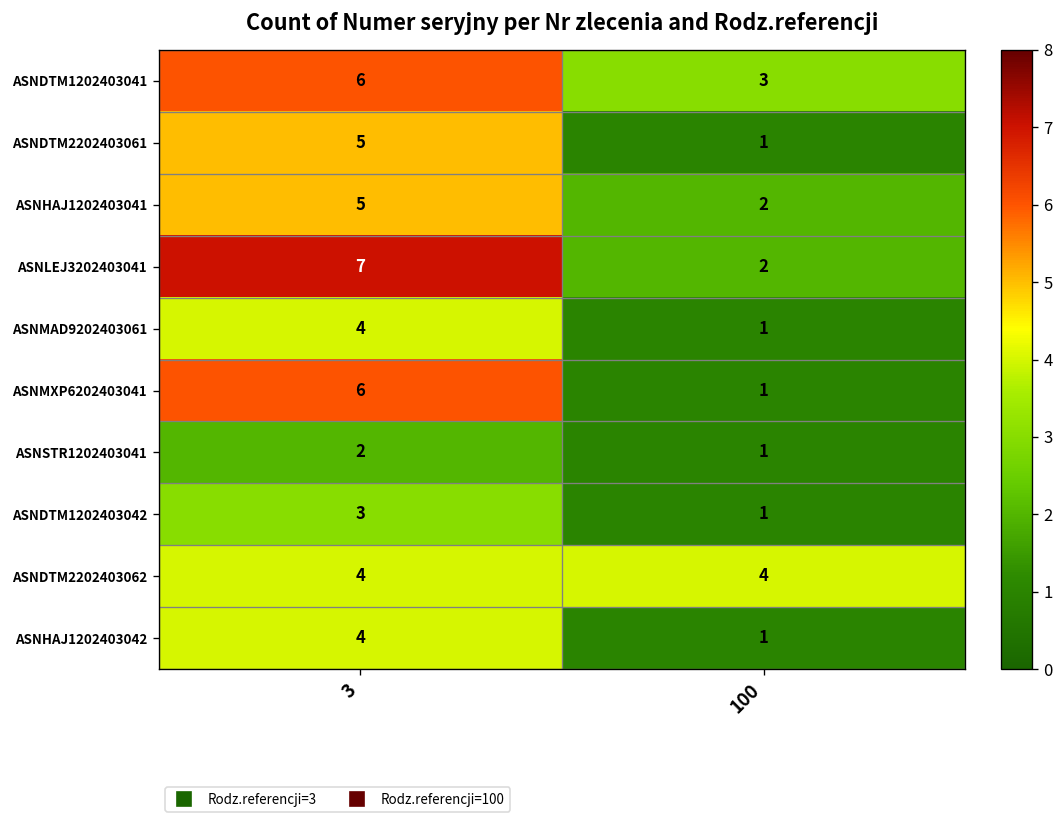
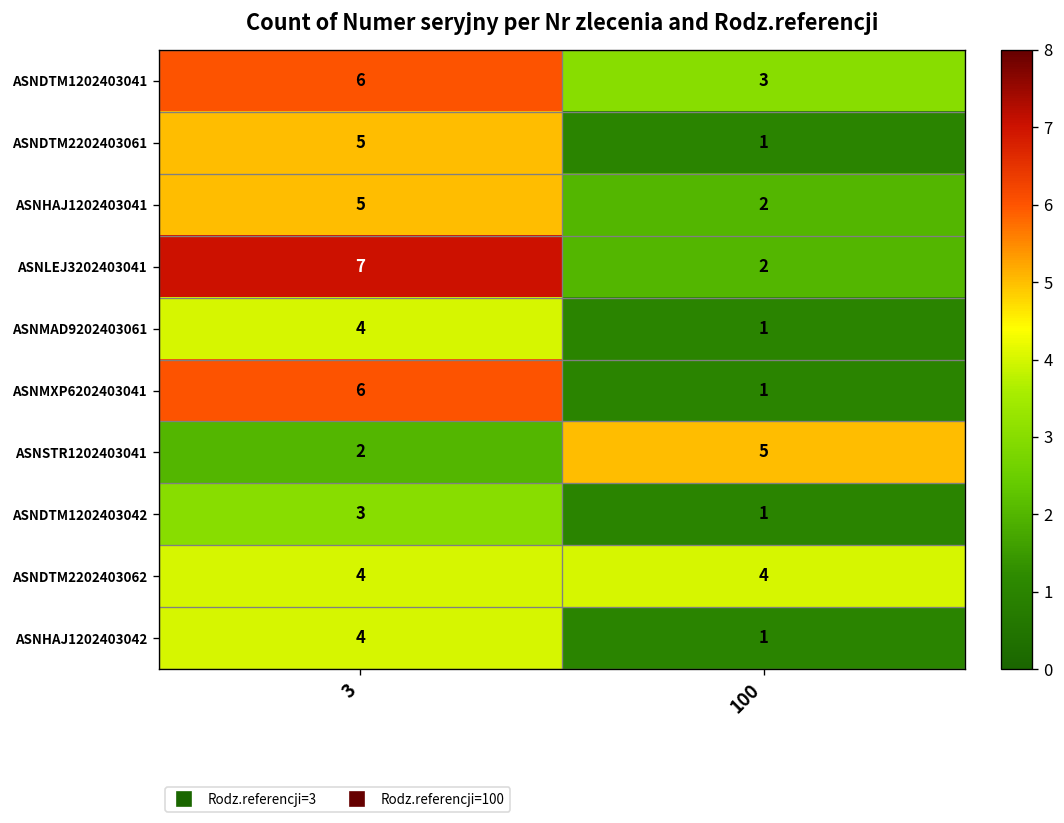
ASNSTR1202403041, 100: 1 -> 5
